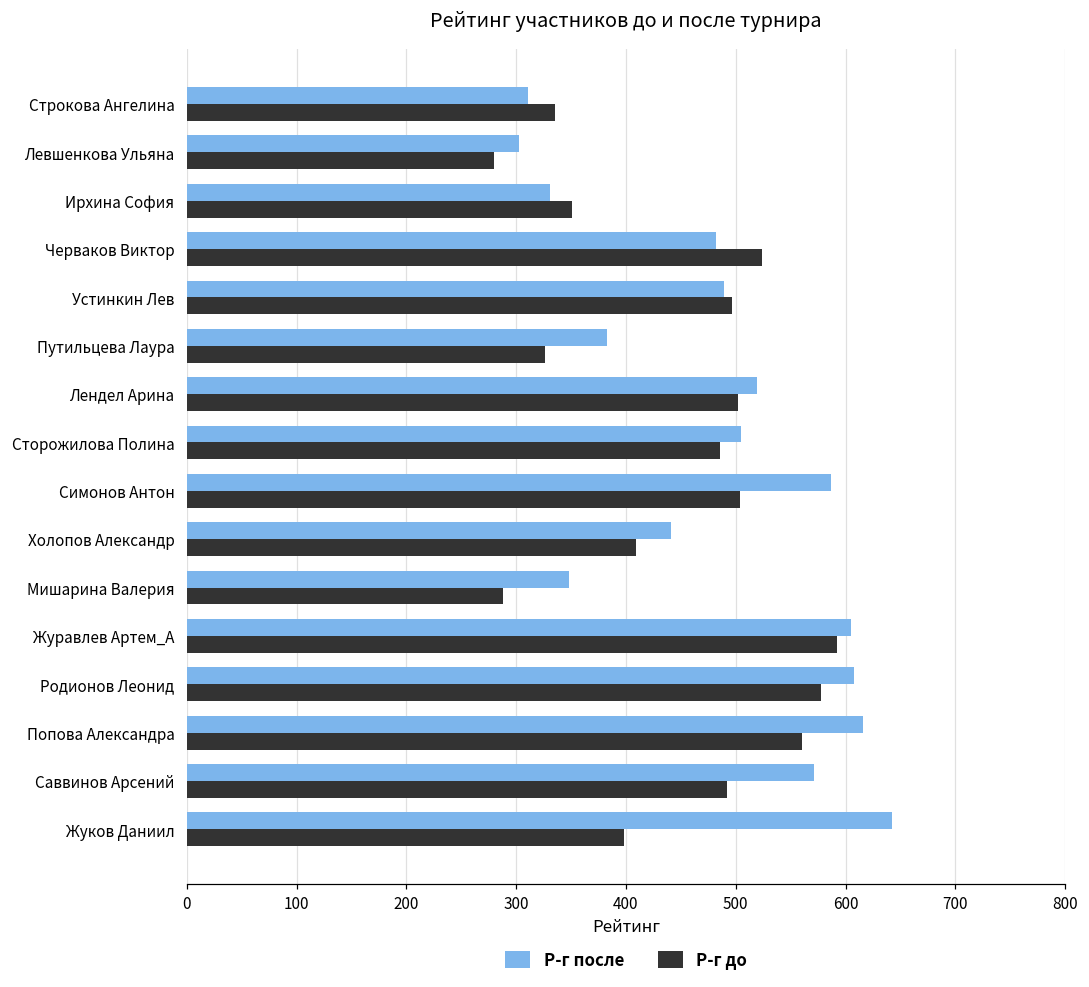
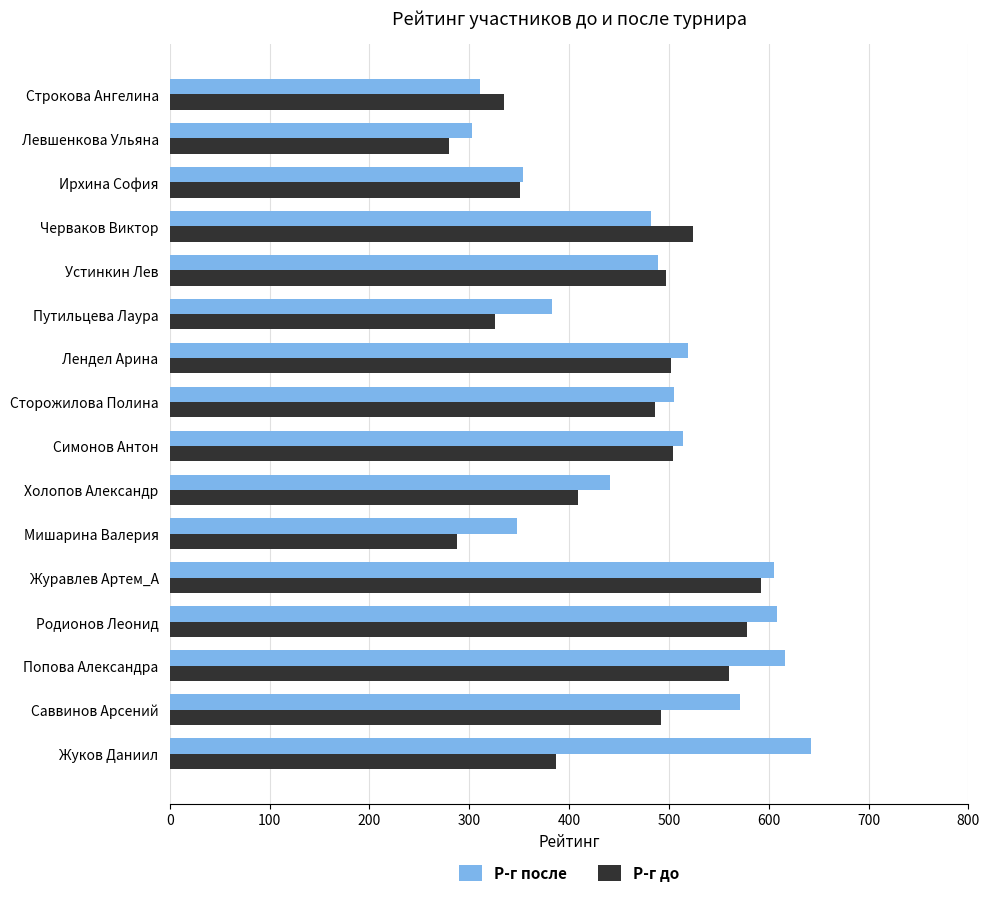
Р-г после, Ирхина София: 330 -> 350
Р-г после, Симонов Антон: 590 -> 510
Р-г до, Жуков Даниил: 400 -> 390
